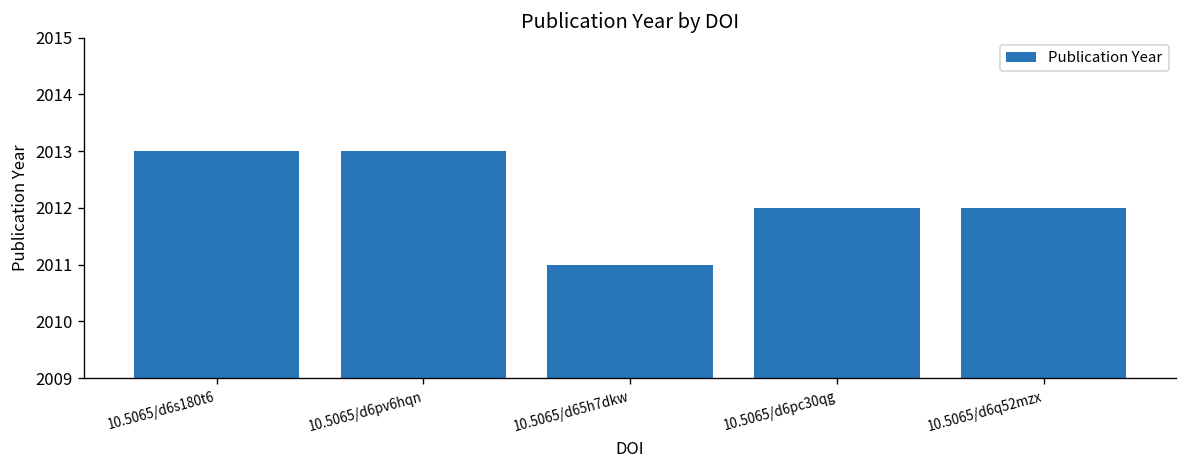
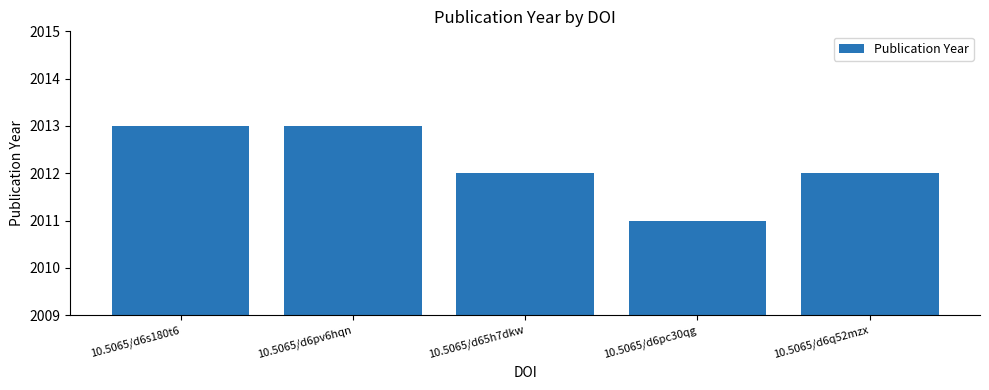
10.5065/d65h7dkw: 2011 -> 2012
10.5065/d6pc30qg: 2012 -> 2011
